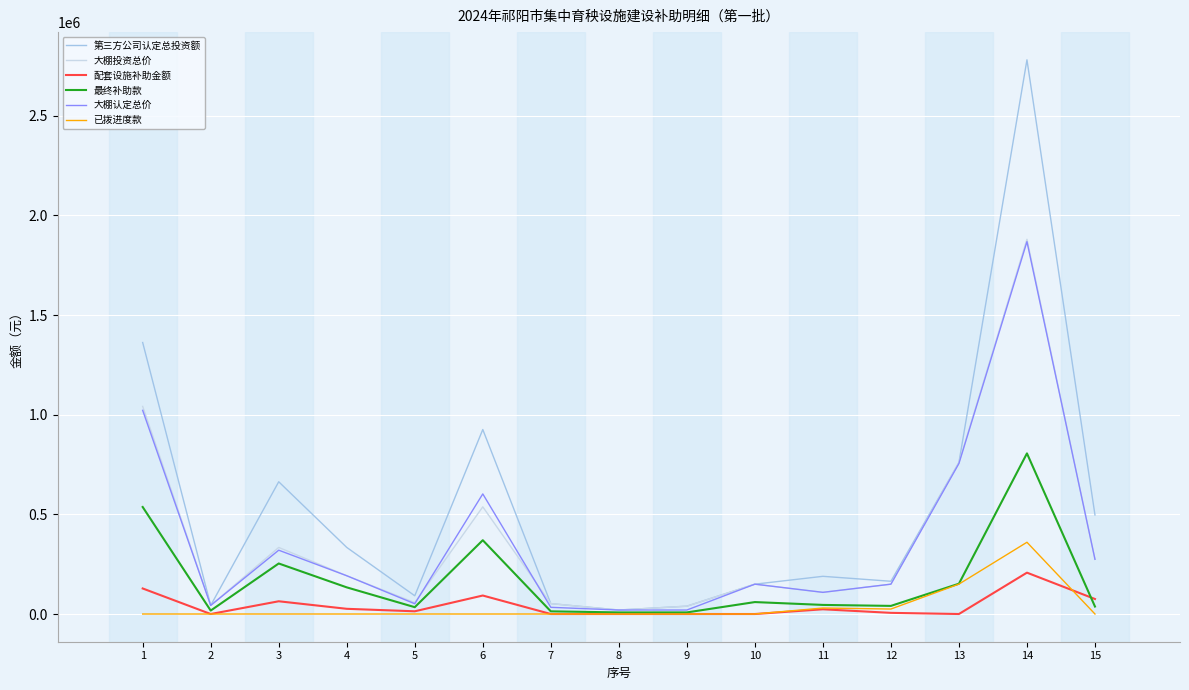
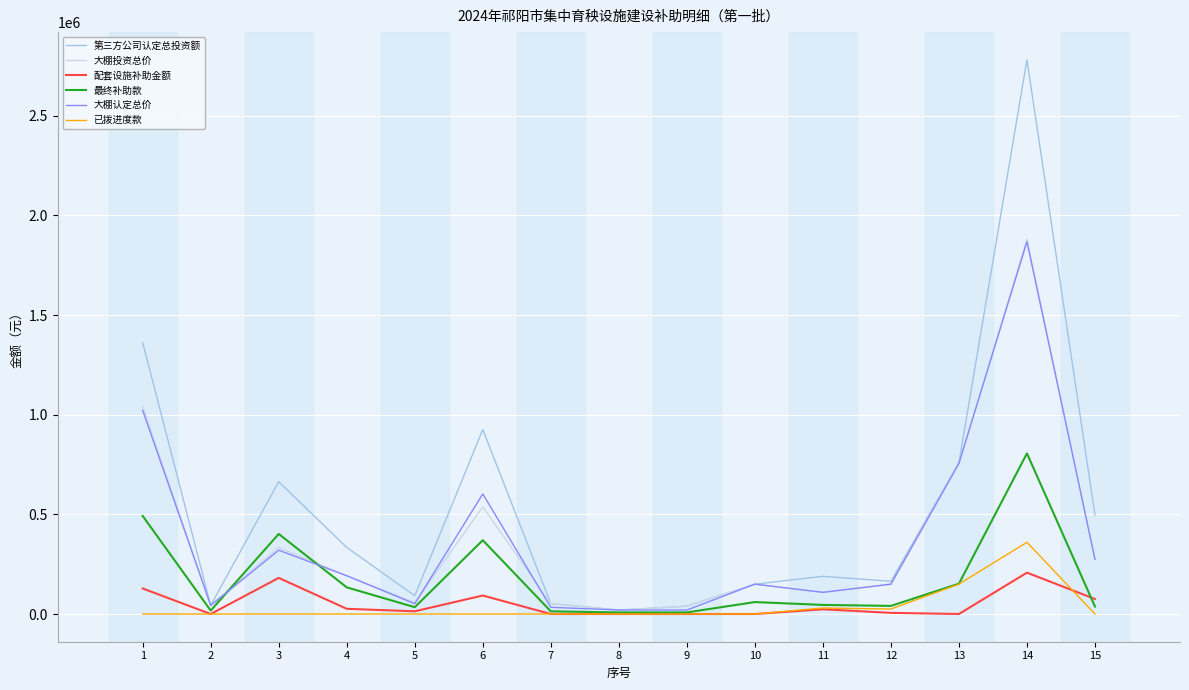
最终补助款, 1: 540000 -> 490000
配套设施补助金额, 3: 60000 -> 180000
最终补助款, 3: 250000 -> 400000
